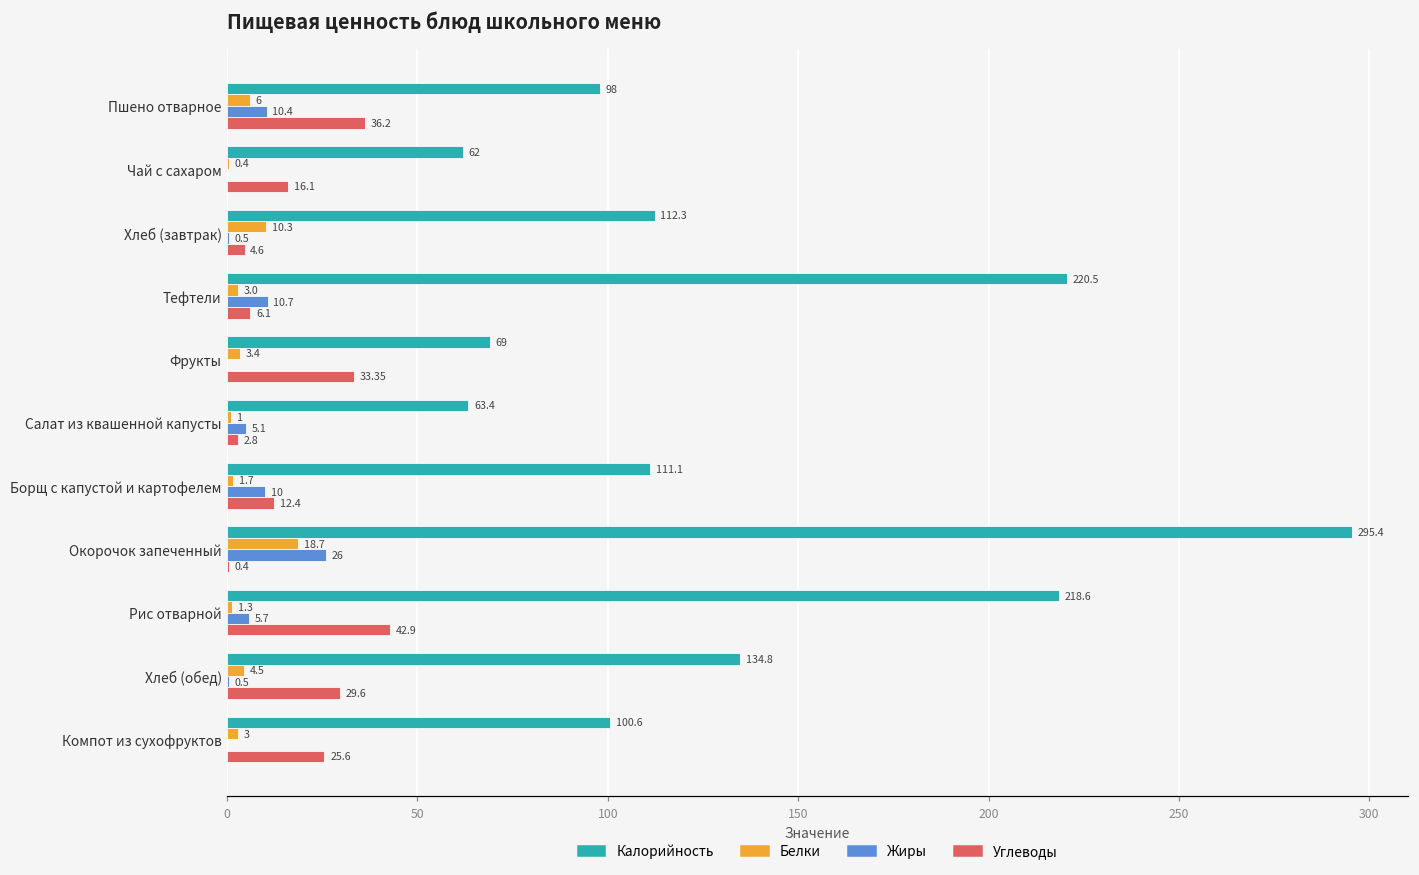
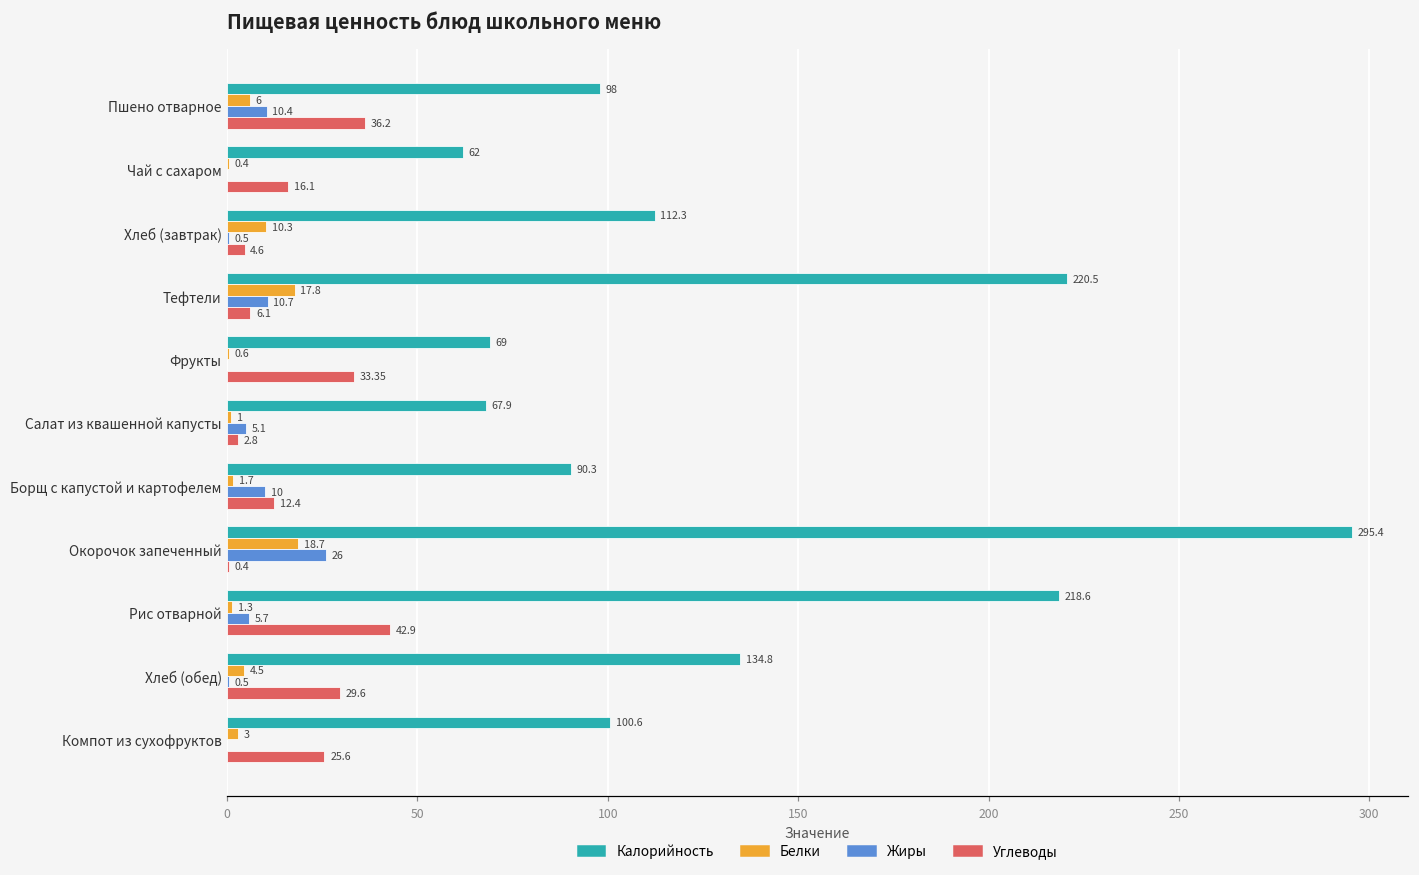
Белки, Тефтели: 3.0 -> 17.8
Белки, Фрукты: 3.4 -> 0.6
Калорийность, Салат из квашенной капусты: 63.4 -> 67.9
Калорийность, Борщ с капустой и картофелем: 111.1 -> 90.3
